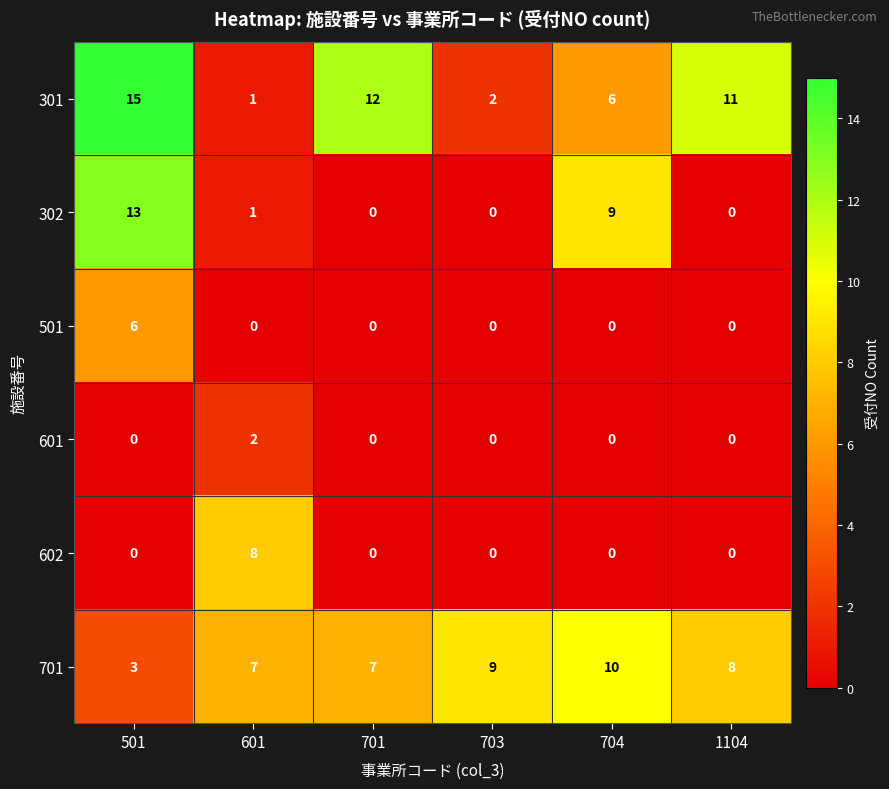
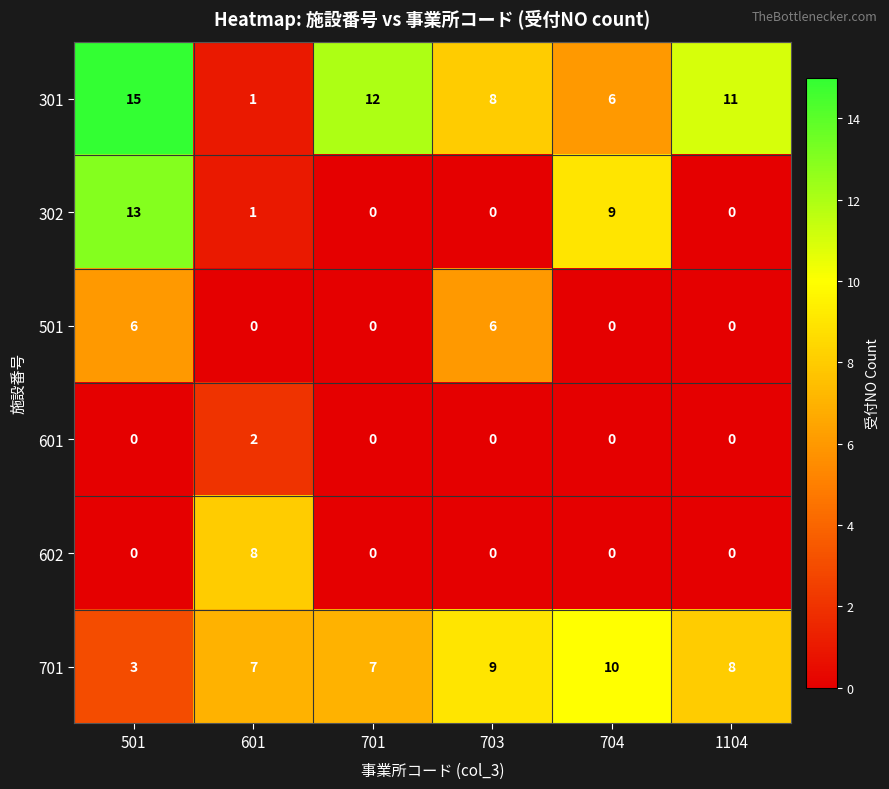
301, 703: 2 -> 8
501, 703: 0 -> 6
